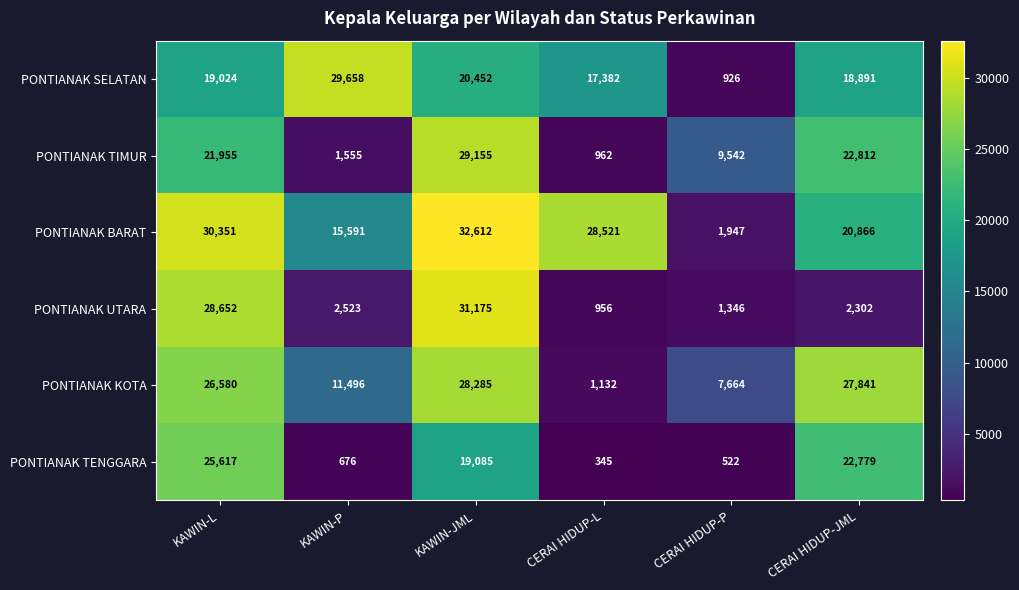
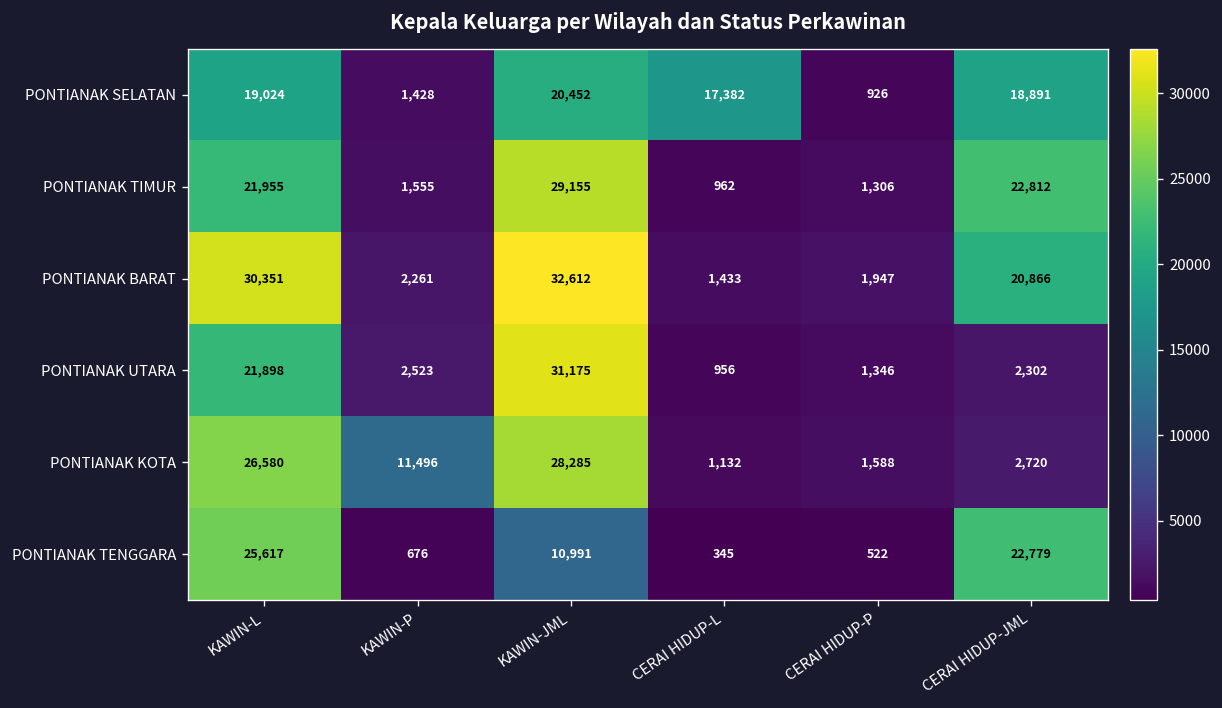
PONTIANAK SELATAN, KAWIN-P: 29,658 -> 1,428
PONTIANAK TIMUR, CERAI HIDUP-P: 9,542 -> 1,306
PONTIANAK BARAT, KAWIN-P: 15,591 -> 2,261
PONTIANAK BARAT, CERAI HIDUP-L: 28,521 -> 1,433
PONTIANAK UTARA, KAWIN-L: 28,652 -> 21,898
PONTIANAK KOTA, CERAI HIDUP-P: 7,664 -> 1,588
PONTIANAK KOTA, CERAI HIDUP-JML: 27,841 -> 2,720
PONTIANAK TENGGARA, KAWIN-JML: 19,085 -> 10,991
